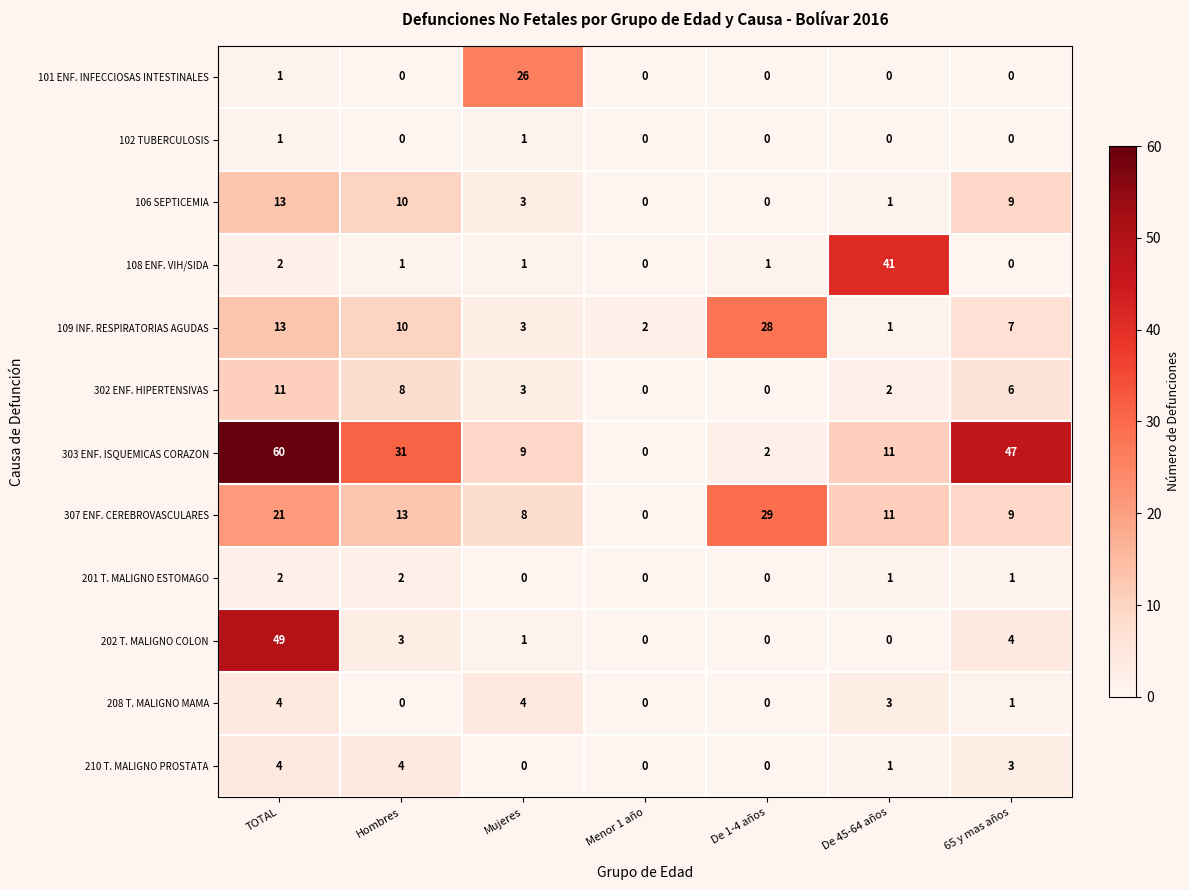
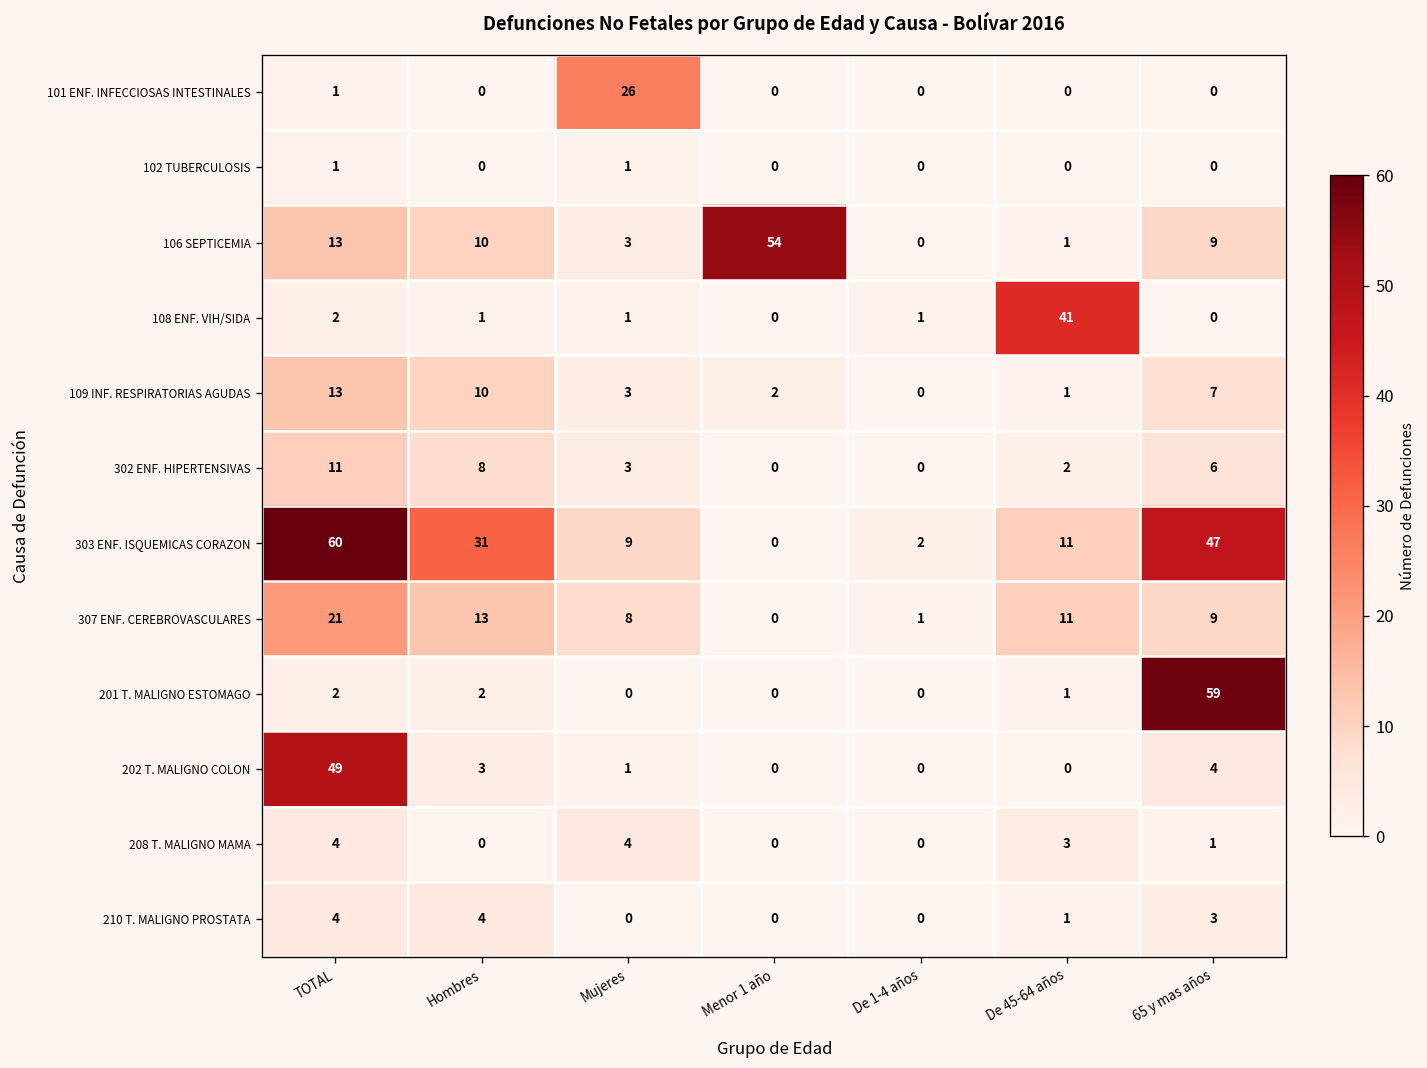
106 SEPTICEMIA, Menor 1 año: 0 -> 54
109 INF. RESPIRATORIAS AGUDAS, De 1-4 años: 28 -> 0
307 ENF. CEREBROVASCULARES, De 1-4 años: 29 -> 1
201 T. MALIGNO ESTOMAGO, 65 y mas años: 1 -> 59
